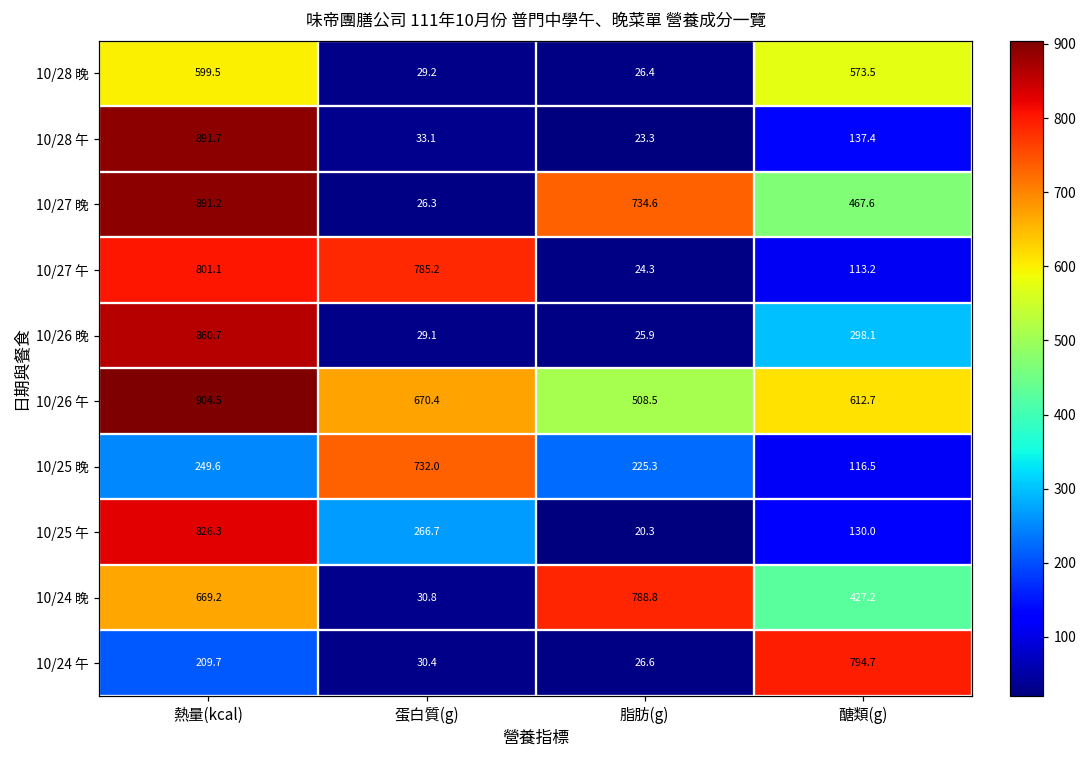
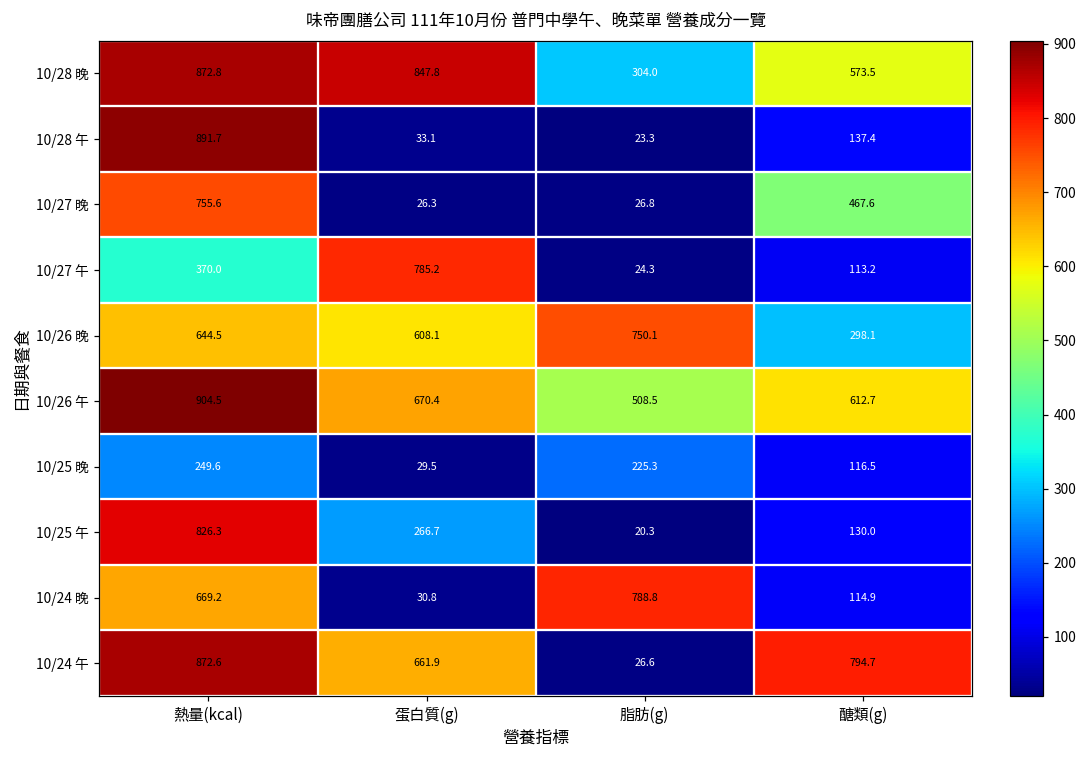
10/28 晚, 熱量(kcal): 599.5 -> 872.8
10/28 晚, 蛋白質(g): 29.2 -> 847.8
10/28 晚, 脂肪(g): 26.4 -> 304.0
10/27 晚, 熱量(kcal): 891.2 -> 755.6
10/27 晚, 脂肪(g): 734.6 -> 26.8
10/27 午, 熱量(kcal): 801.1 -> 370.0
10/26 晚, 熱量(kcal): 860.7 -> 644.5
10/26 晚, 蛋白質(g): 29.1 -> 608.1
10/26 晚, 脂肪(g): 25.9 -> 750.1
10/25 晚, 蛋白質(g): 732.0 -> 29.5
10/24 晚, 醣類(g): 427.2 -> 114.9
10/24 午, 熱量(kcal): 209.7 -> 872.6
10/24 午, 蛋白質(g): 30.4 -> 661.9
